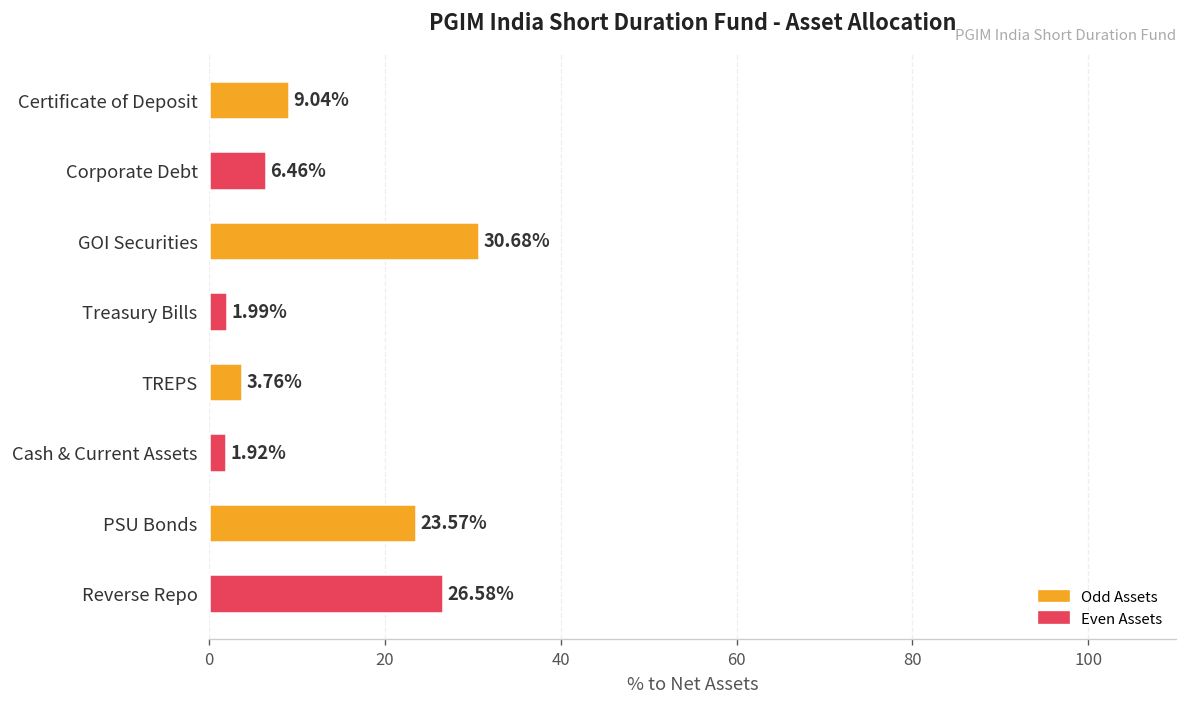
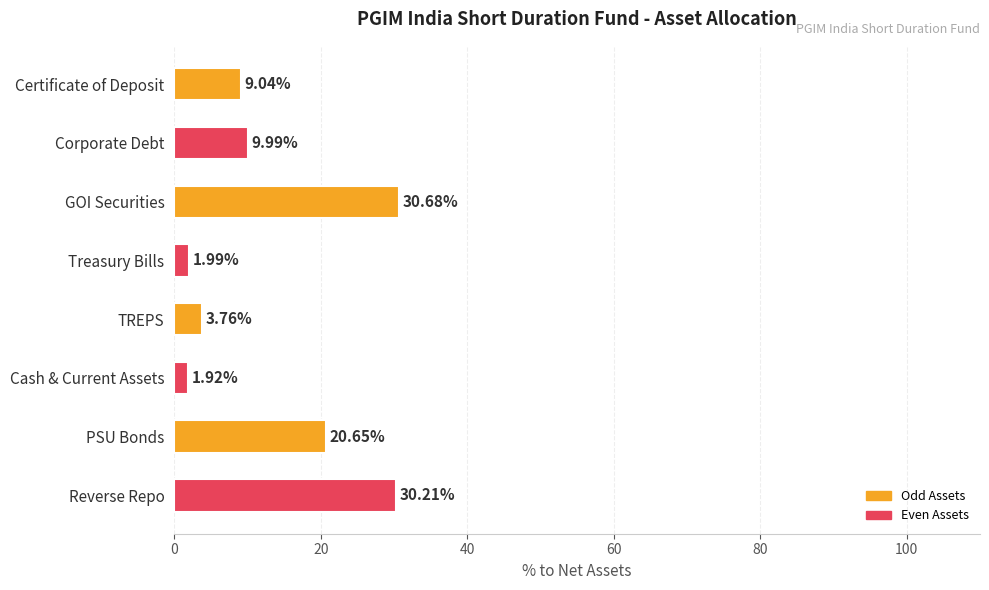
Corporate Debt: 6.46% -> 9.99%
PSU Bonds: 23.57% -> 20.65%
Reverse Repo: 26.58% -> 30.21%
